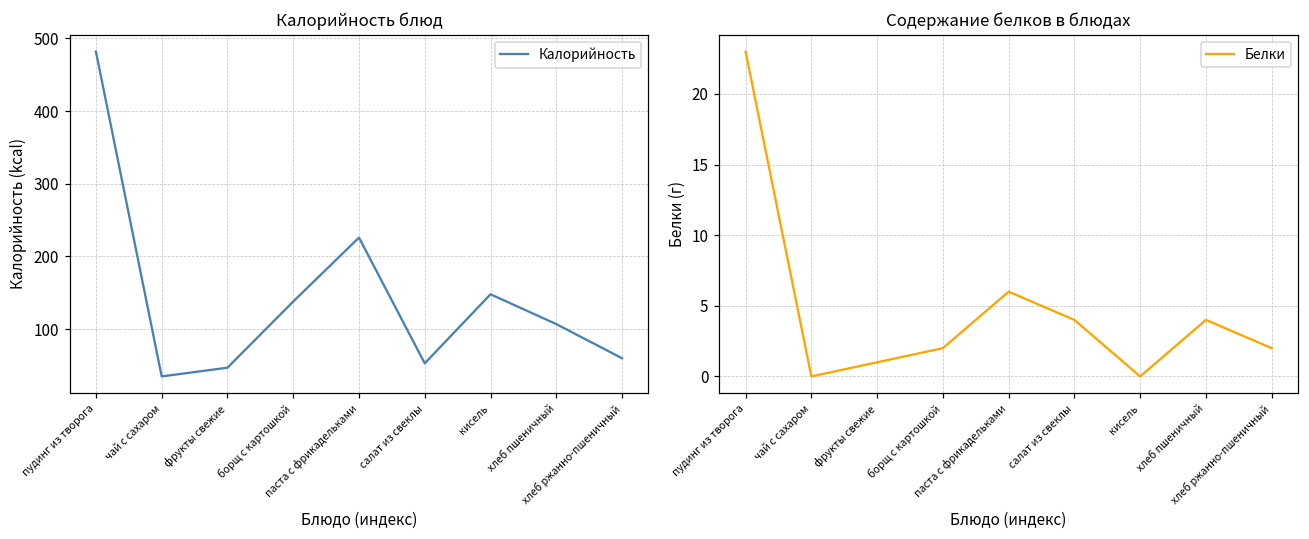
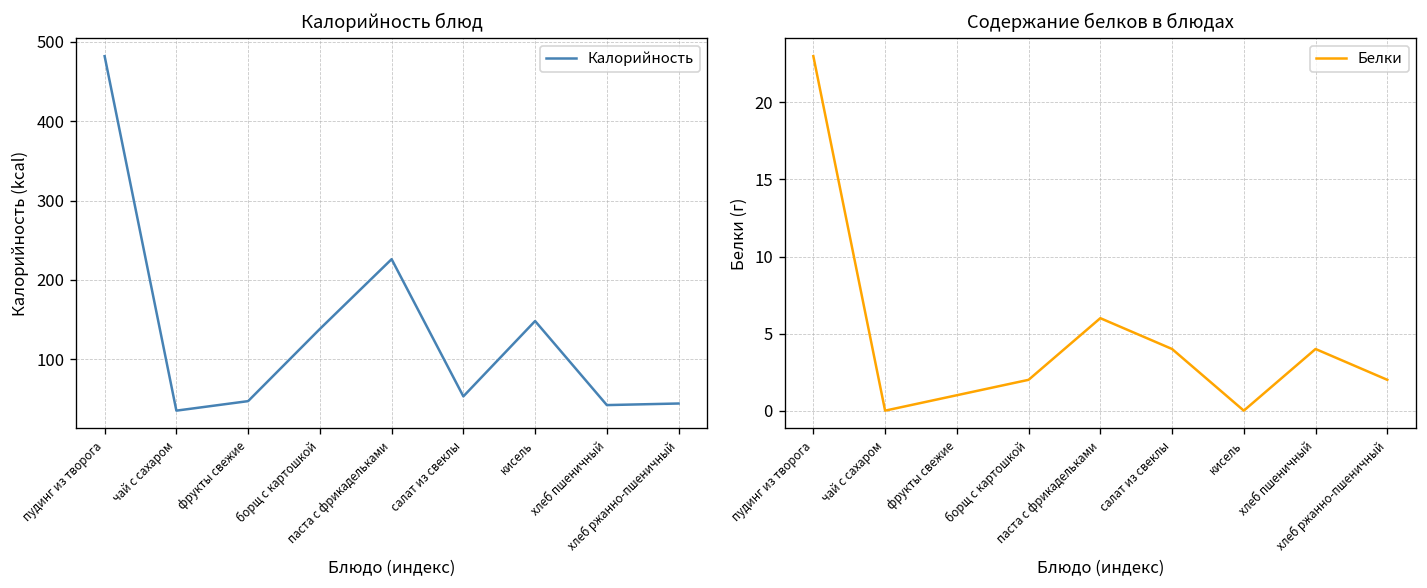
Калорийность блюд, хлеб пшеничный: 110 -> 40
Калорийность блюд, хлеб ржанно-пшеничный: 60 -> 40
